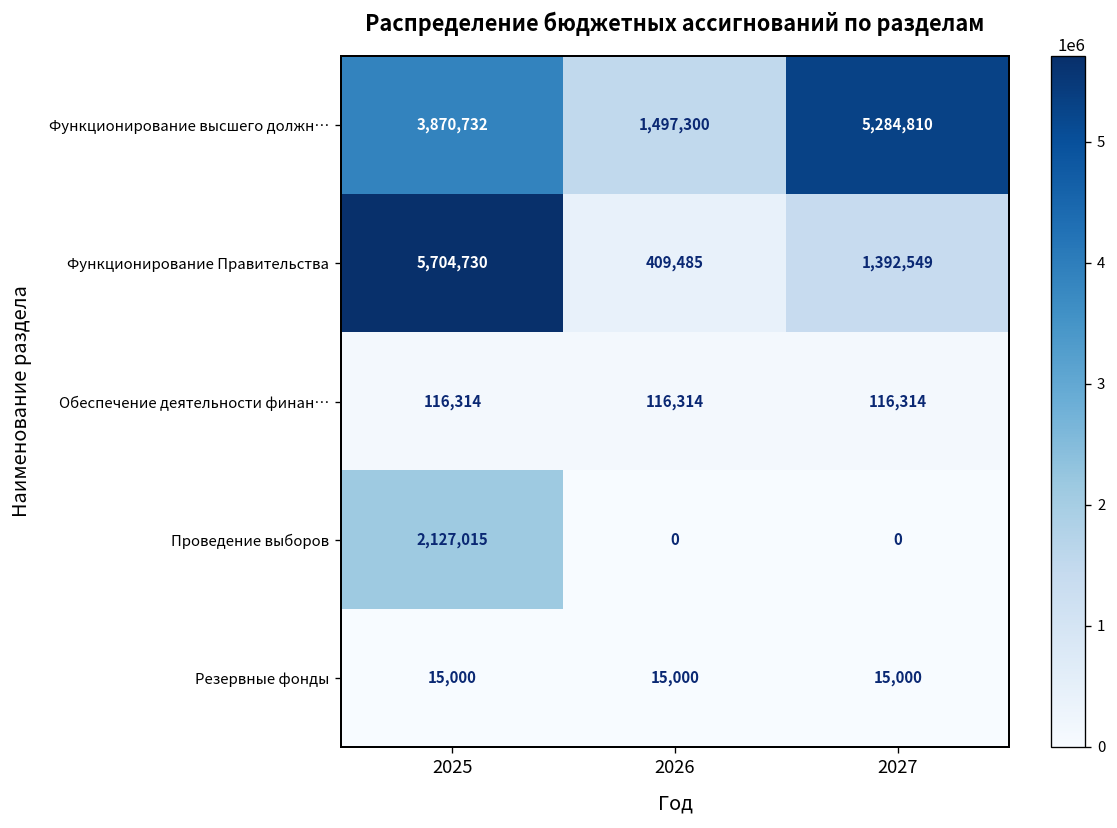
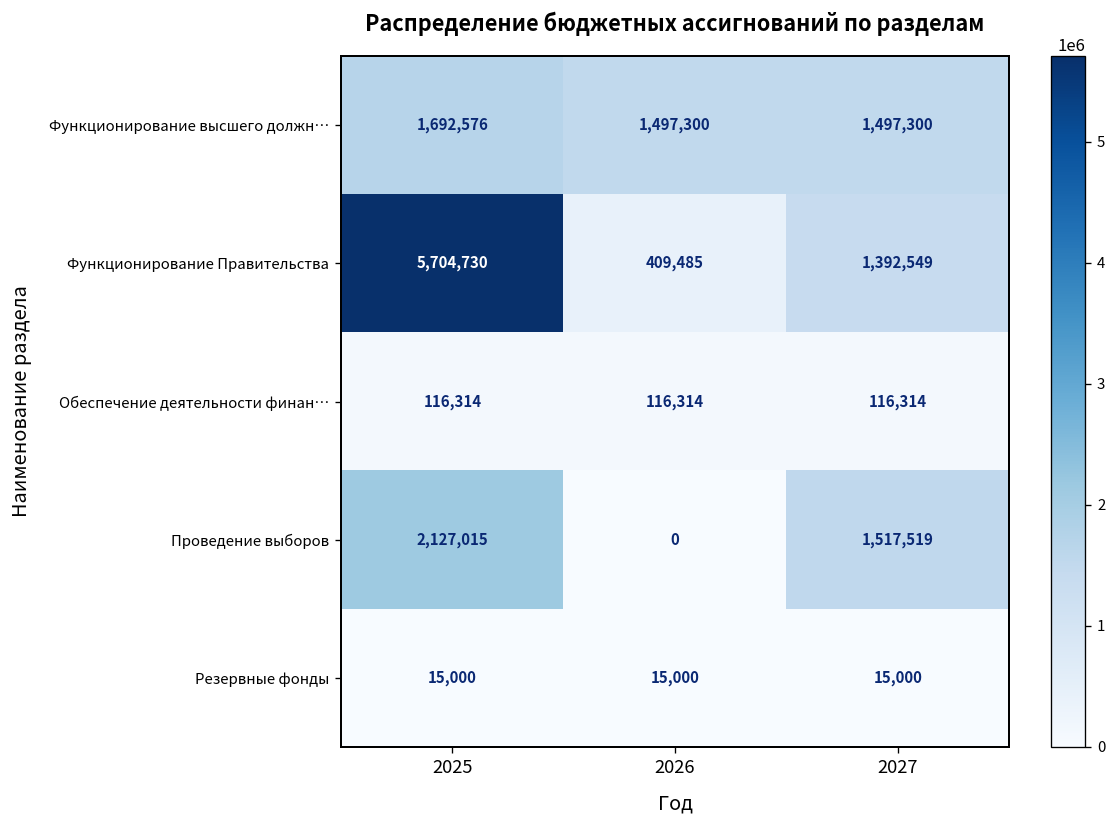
Функционирование высшего должн…, 2025: 3,870,732 -> 1,692,576
Функционирование высшего должн…, 2027: 5,284,810 -> 1,497,300
Проведение выборов, 2027: 0 -> 1,517,519
